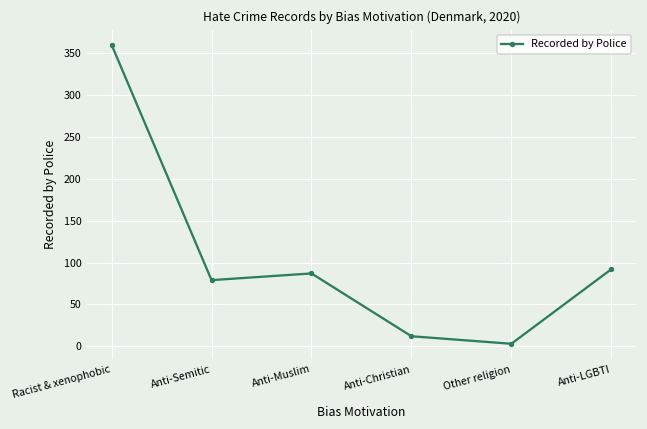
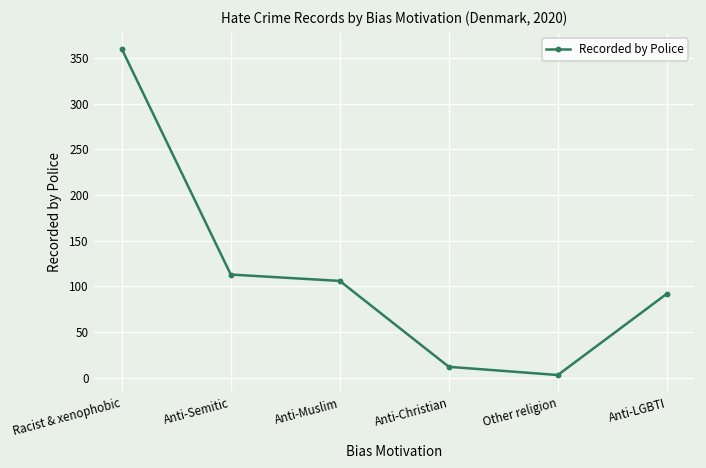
Anti-Semitic: 80 -> 110
Anti-Muslim: 90 -> 110
